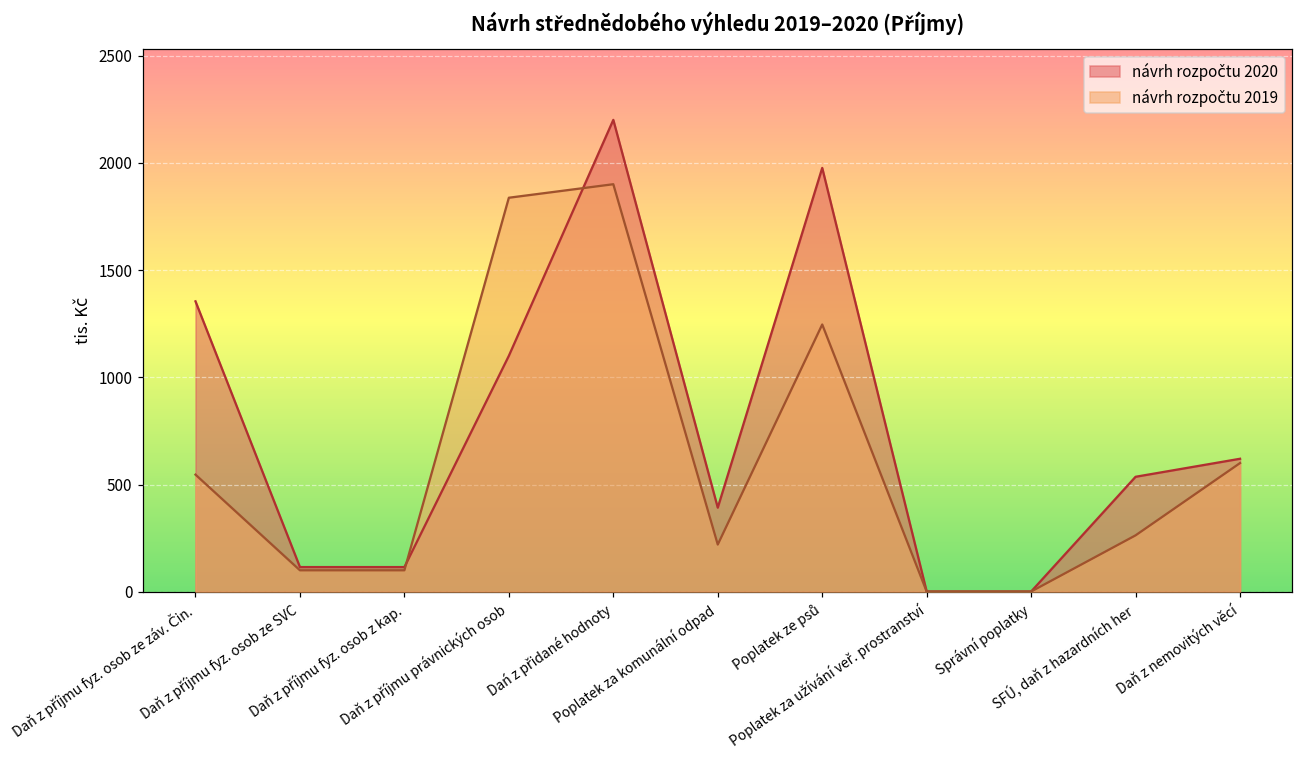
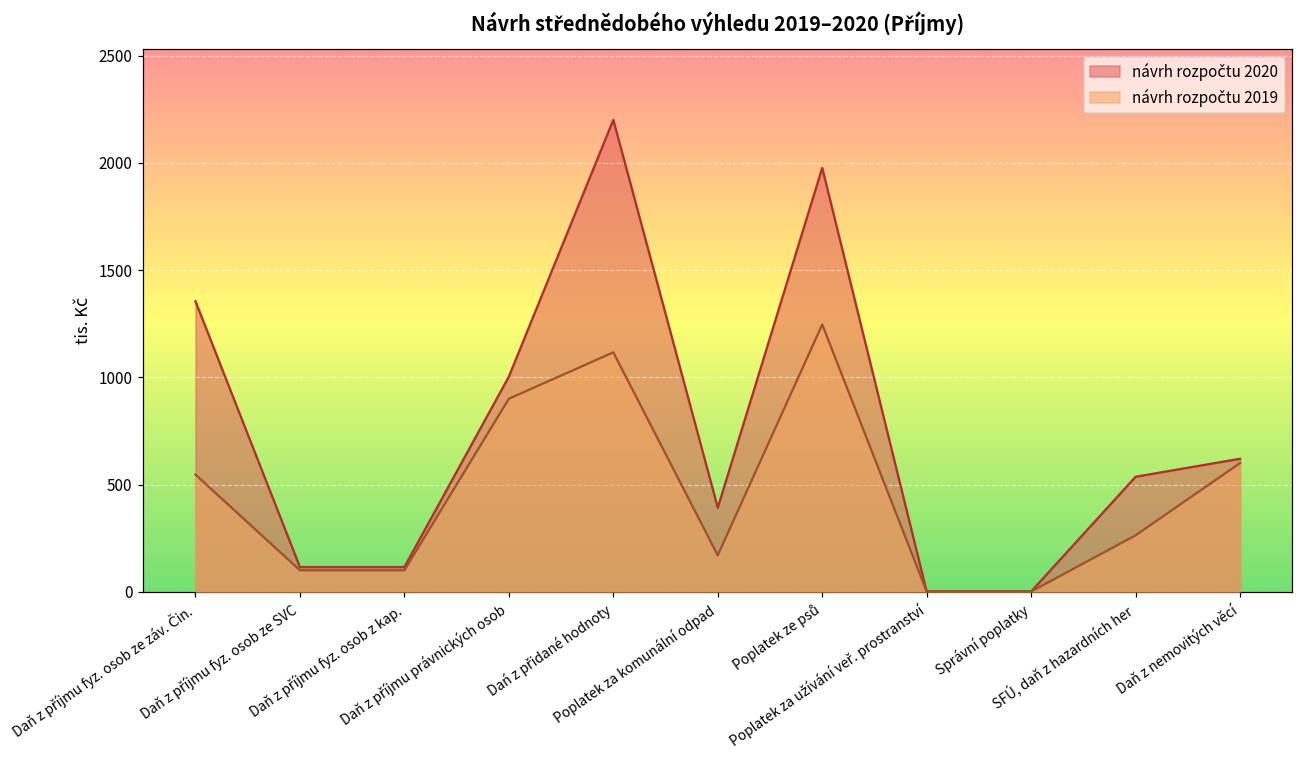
návrh rozpočtu 2020, Daň z příjmu právnických osob: 1100 -> 1000
návrh rozpočtu 2019, Daň z příjmu právnických osob: 1840 -> 900
návrh rozpočtu 2019, Dań z přidané hodnoty: 1900 -> 1120
návrh rozpočtu 2019, Poplatek za komunální odpad: 220 -> 170
